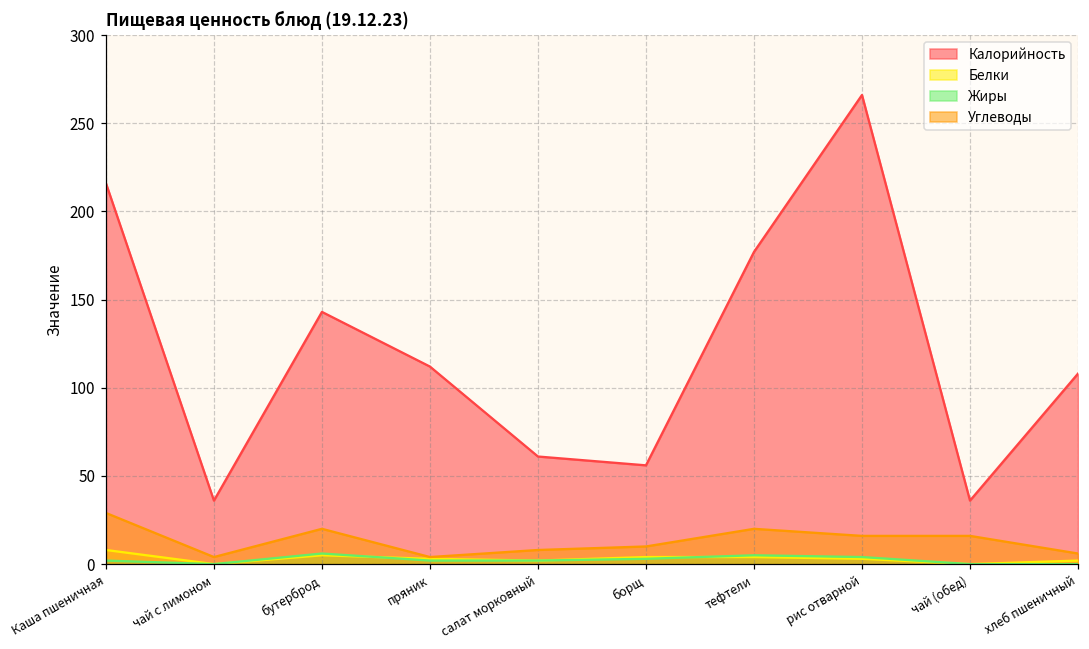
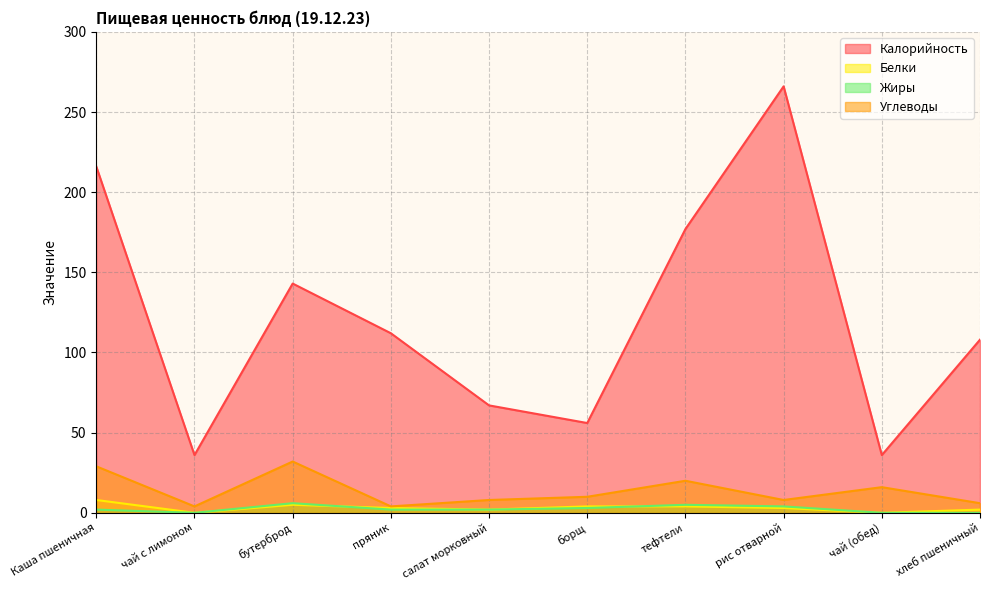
Углеводы, бутерброд: 20 -> 32
Калорийность, салат морковный: 61 -> 67
Углеводы, рис отварной: 16 -> 8
